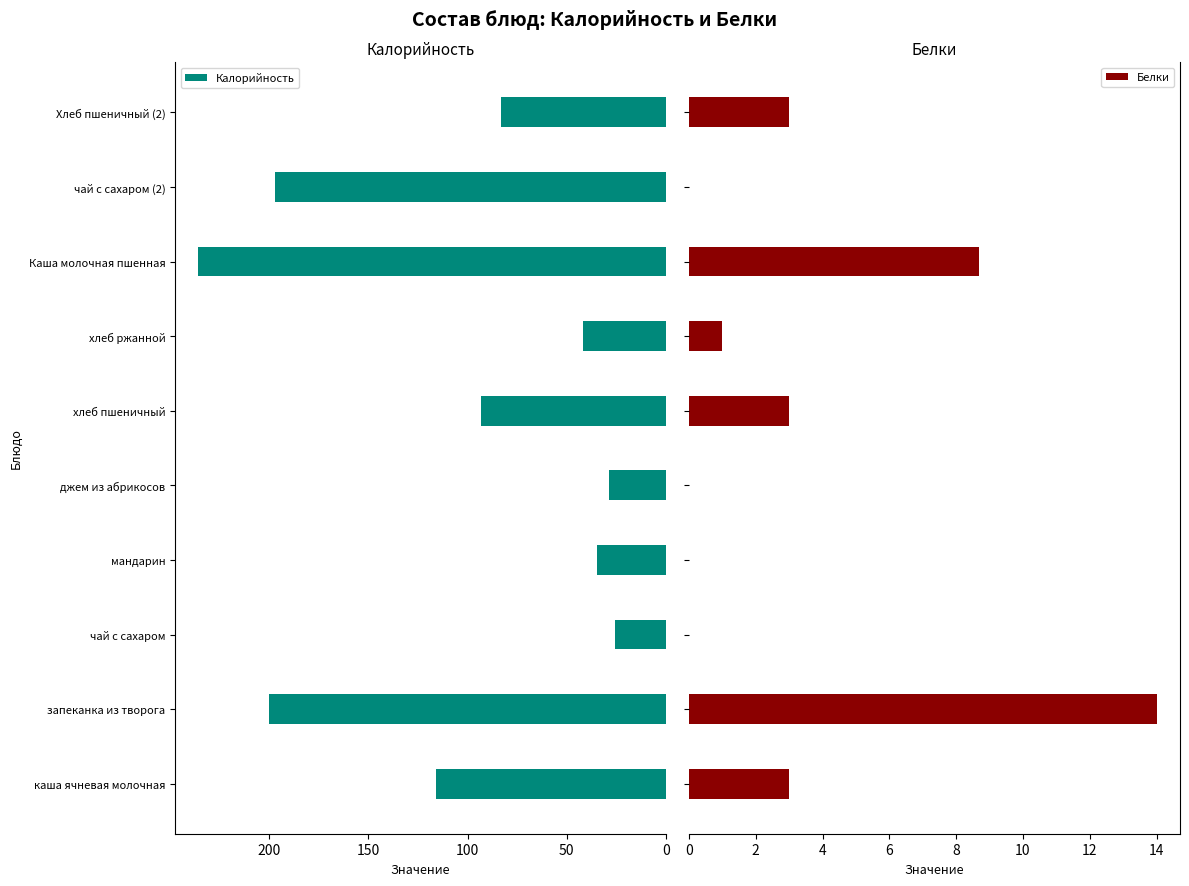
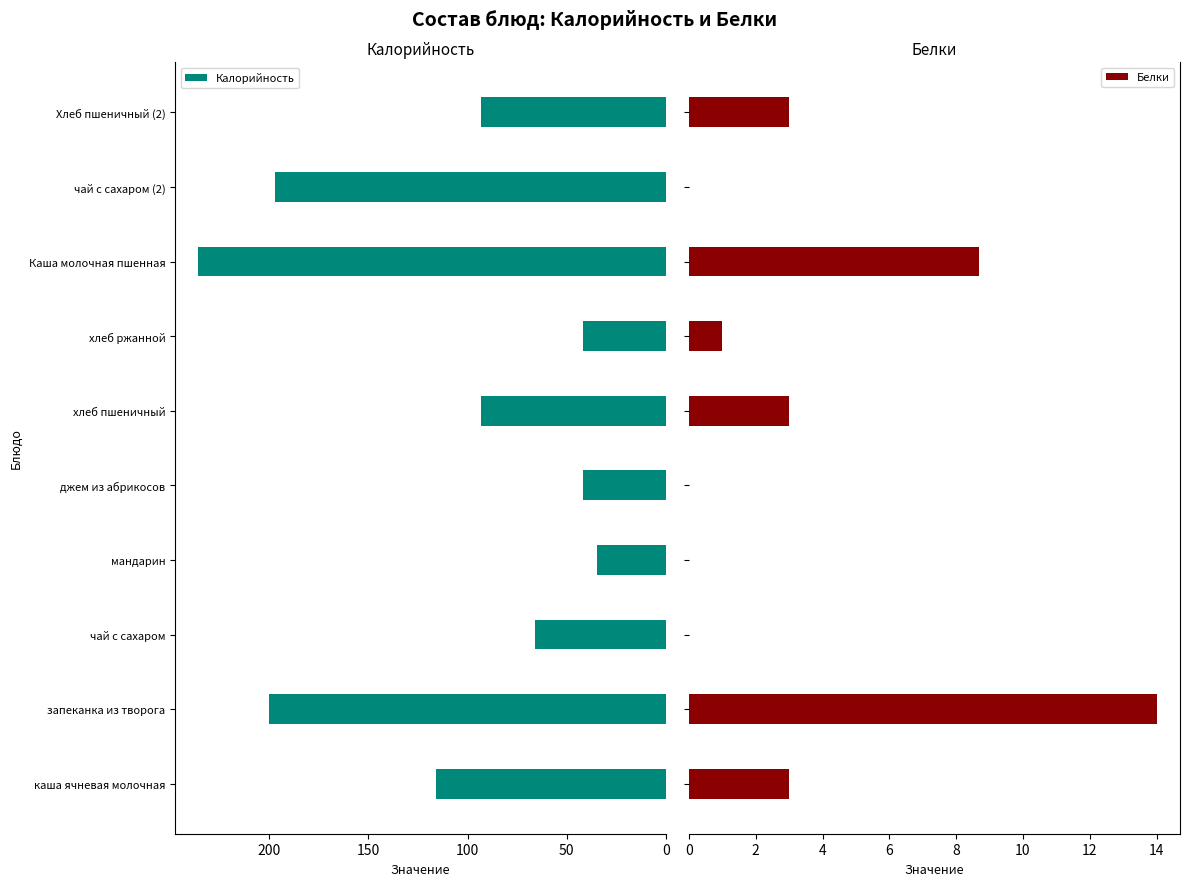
Калорийность, Хлеб пшеничный (2): 83 -> 93
Калорийность, джем из абрикосов: 29 -> 42
Калорийность, чай с сахаром: 26 -> 66
